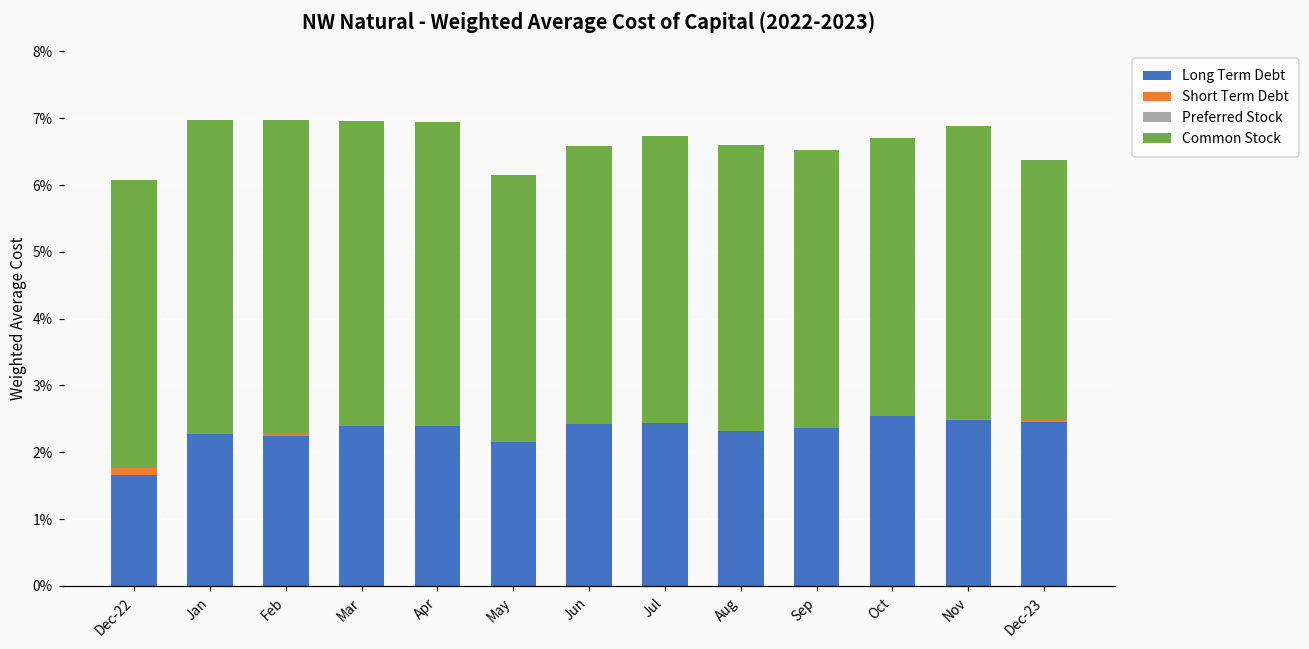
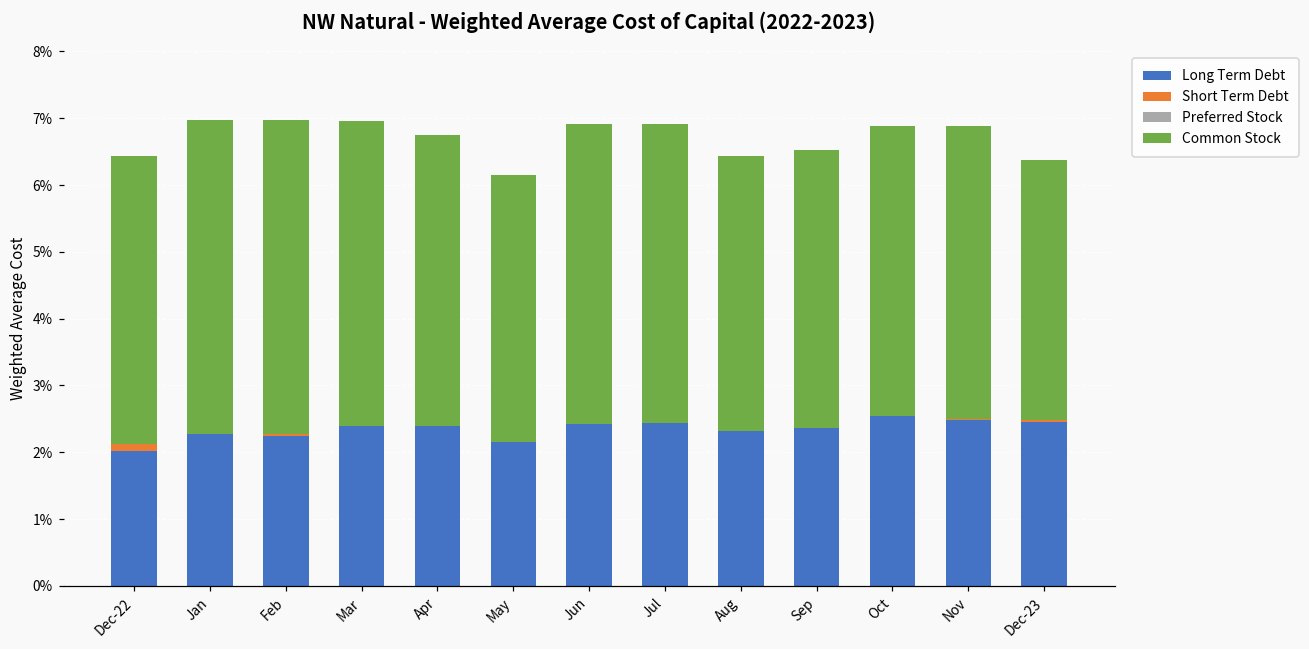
Long Term Debt, Dec-22: 1.7% -> 2.0%
Common Stock, Apr: 4.5% -> 4.4%
Common Stock, Jun: 4.2% -> 4.5%
Common Stock, Jul: 4.3% -> 4.5%
Common Stock, Aug: 4.3% -> 4.1%
Common Stock, Oct: 4.2% -> 4.3%
